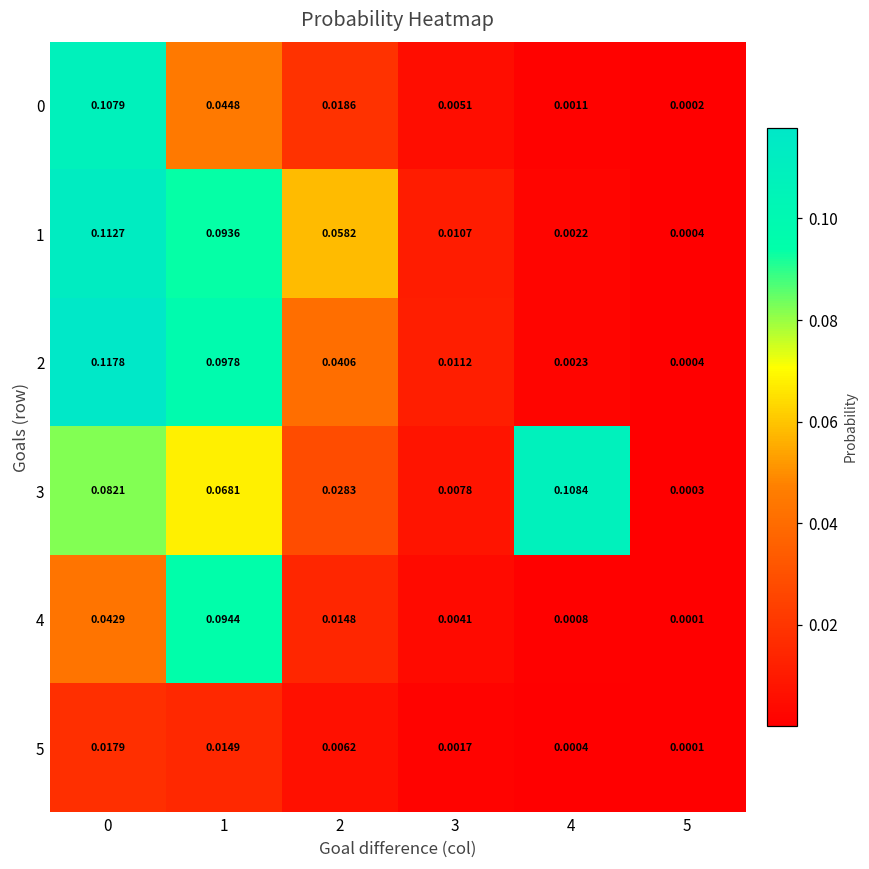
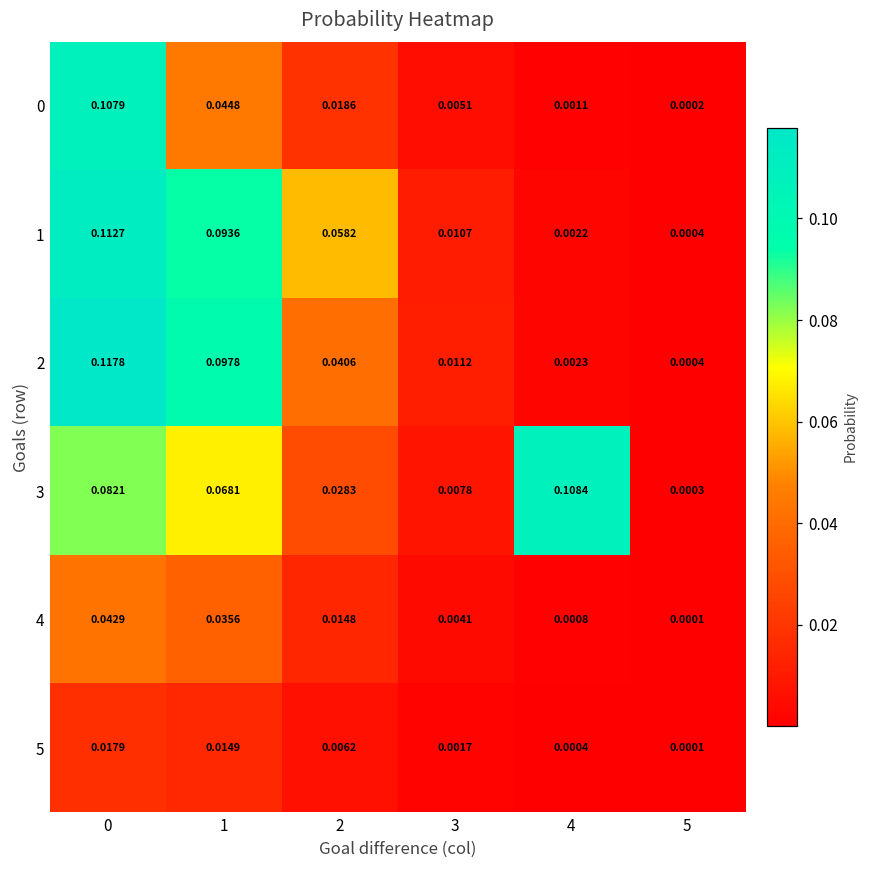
4, 1: 0.0944 -> 0.0356
